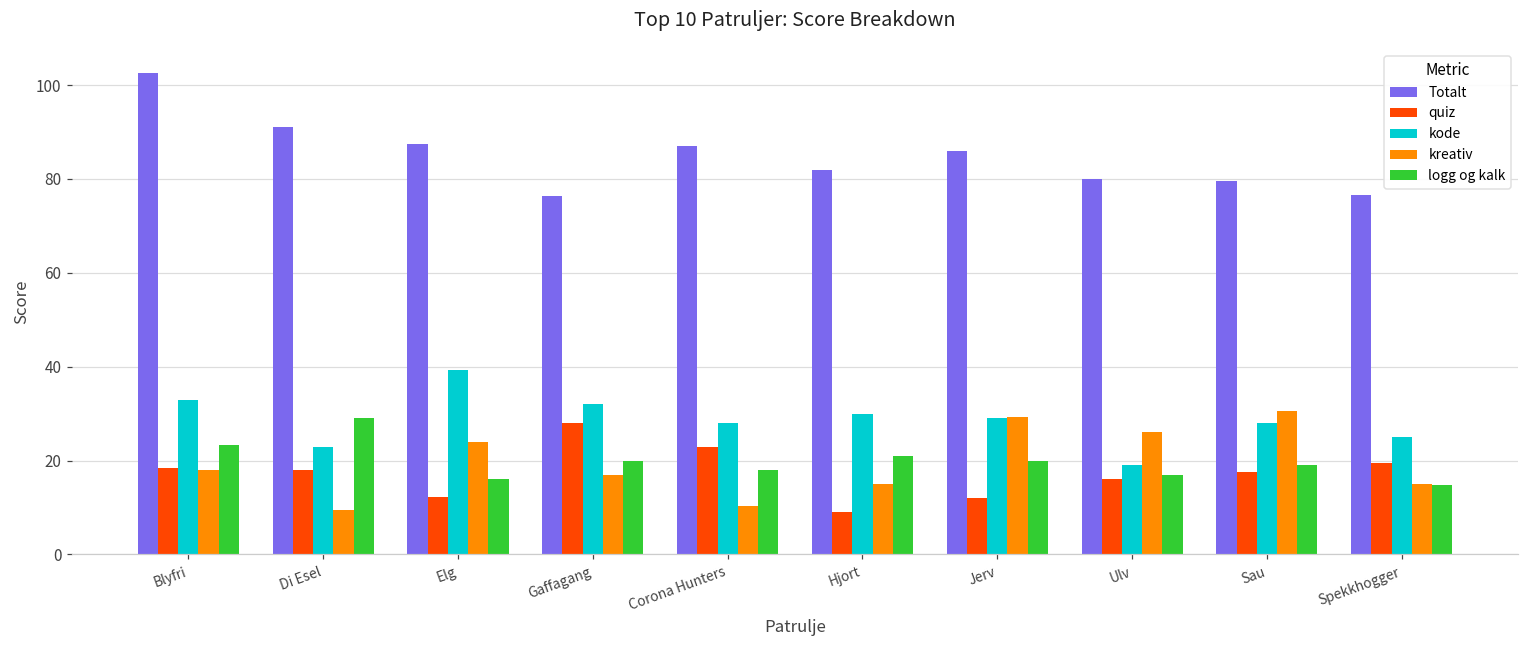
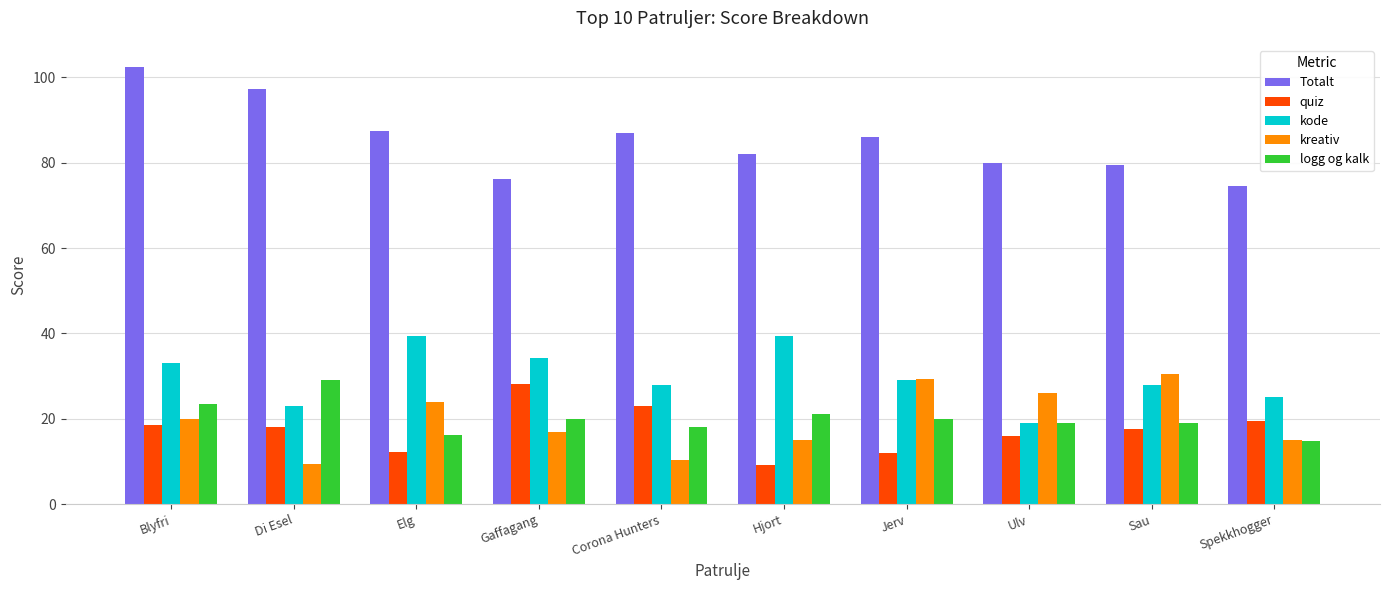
kreativ, Blyfri: 18 -> 20
Totalt, Di Esel: 91 -> 97
kode, Gaffagang: 32 -> 34
kode, Hjort: 30 -> 39
logg og kalk, Ulv: 17 -> 19
Totalt, Spekkhogger: 77 -> 75
